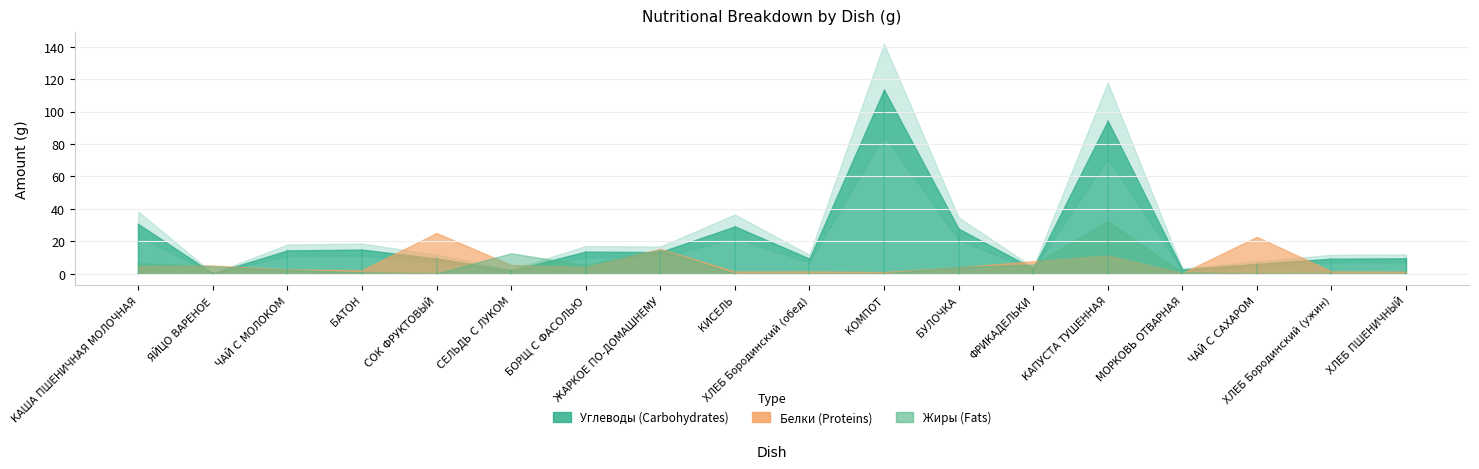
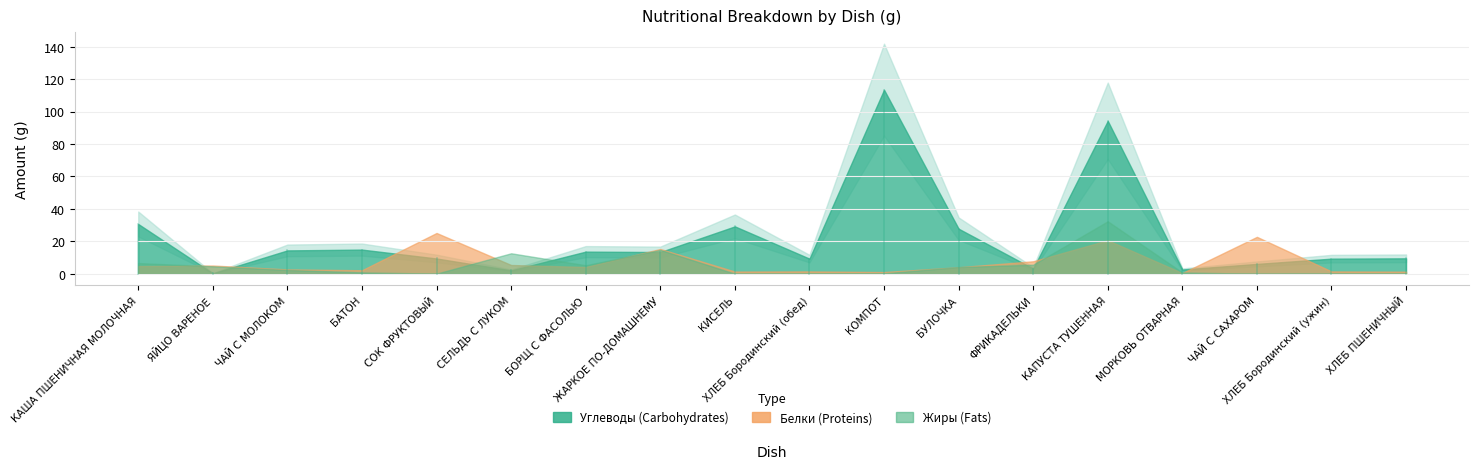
Белки (Proteins), КАПУСТА ТУШЕННАЯ: 11 -> 21
